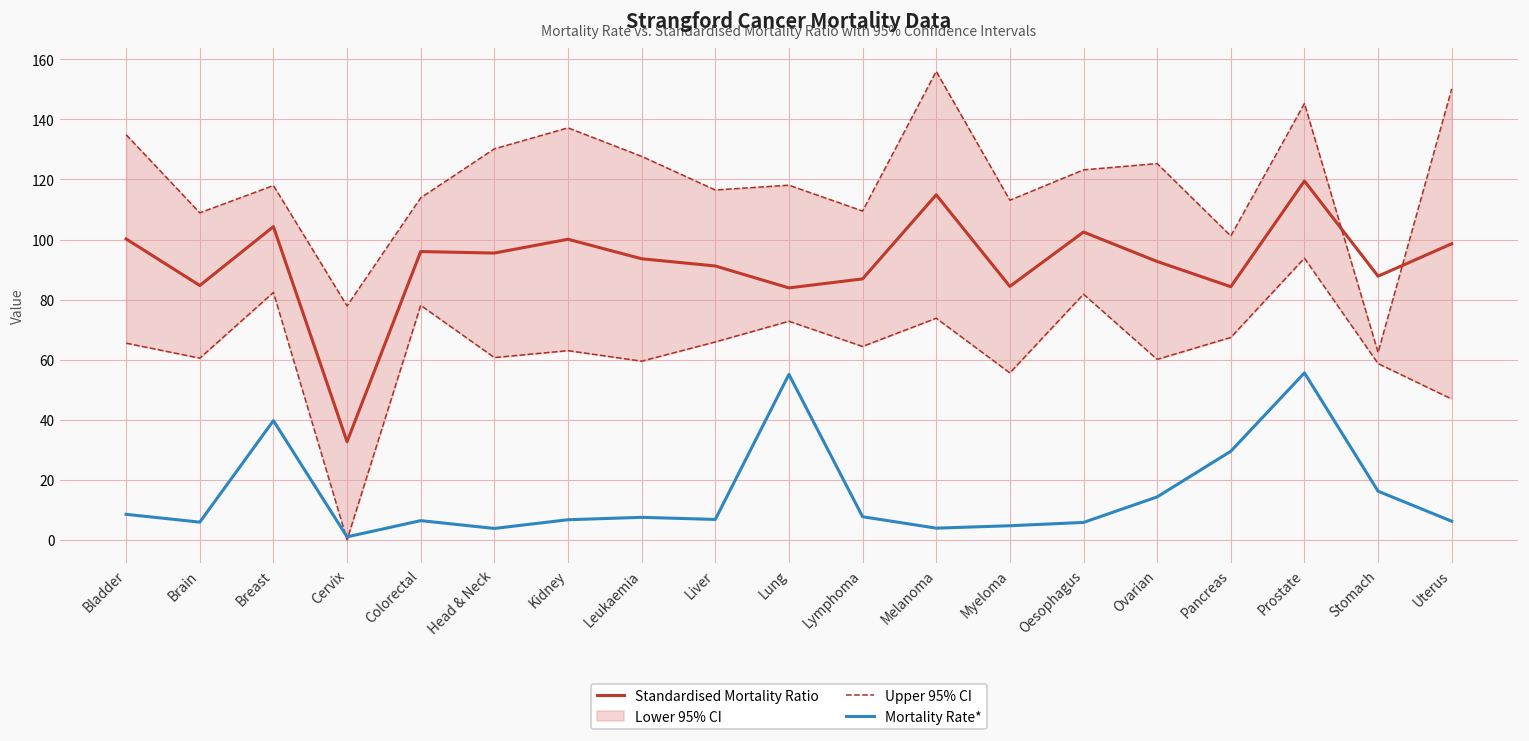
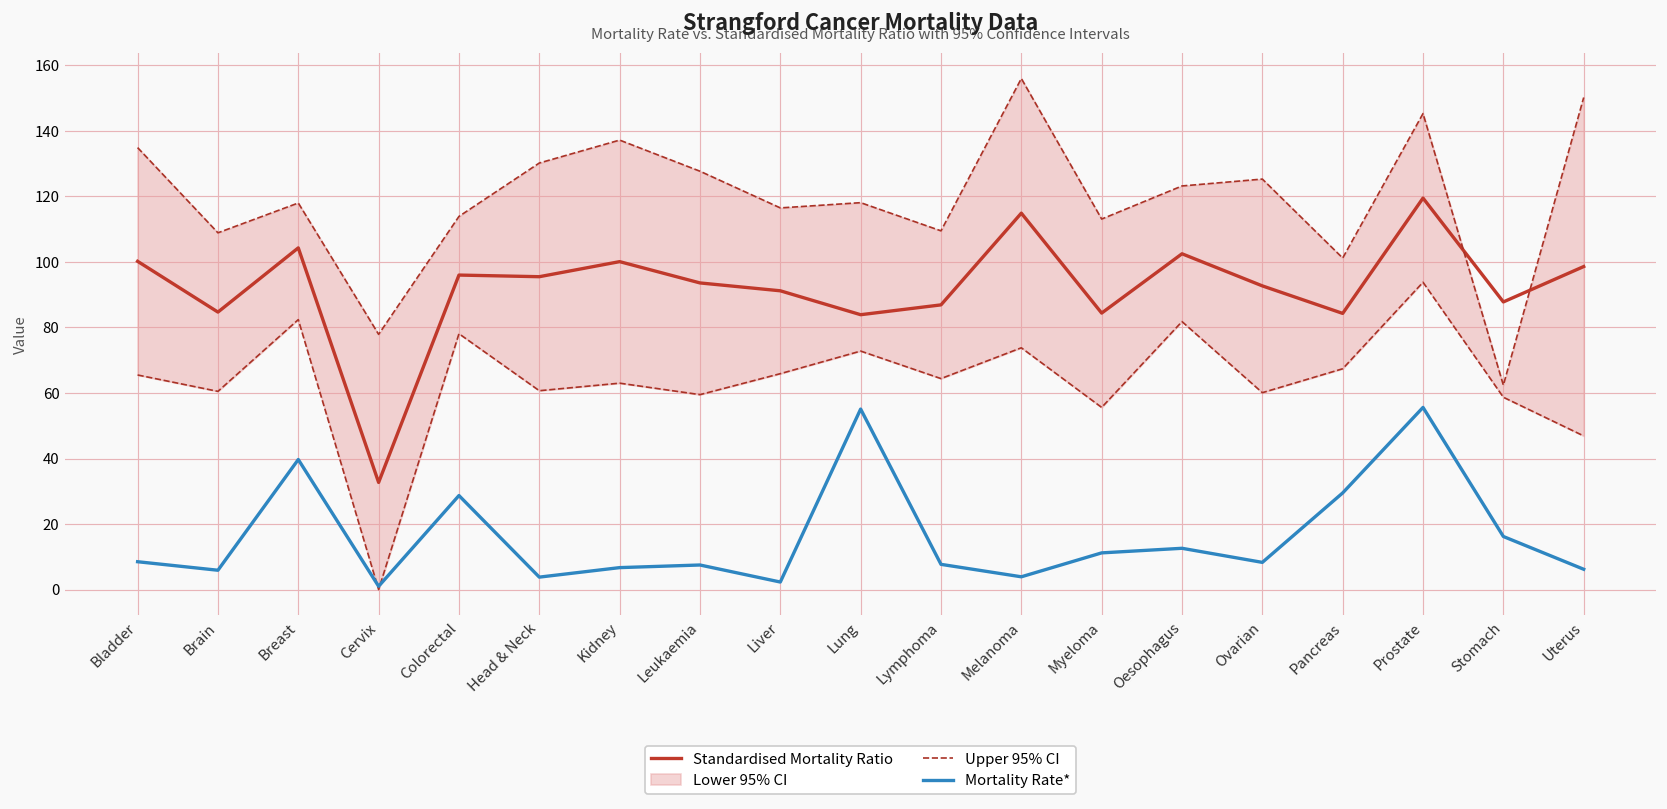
Mortality Rate*, Colorectal: 6 -> 29
Mortality Rate*, Liver: 7 -> 2
Mortality Rate*, Myeloma: 5 -> 11
Mortality Rate*, Oesophagus: 6 -> 13
Mortality Rate*, Ovarian: 14 -> 8
